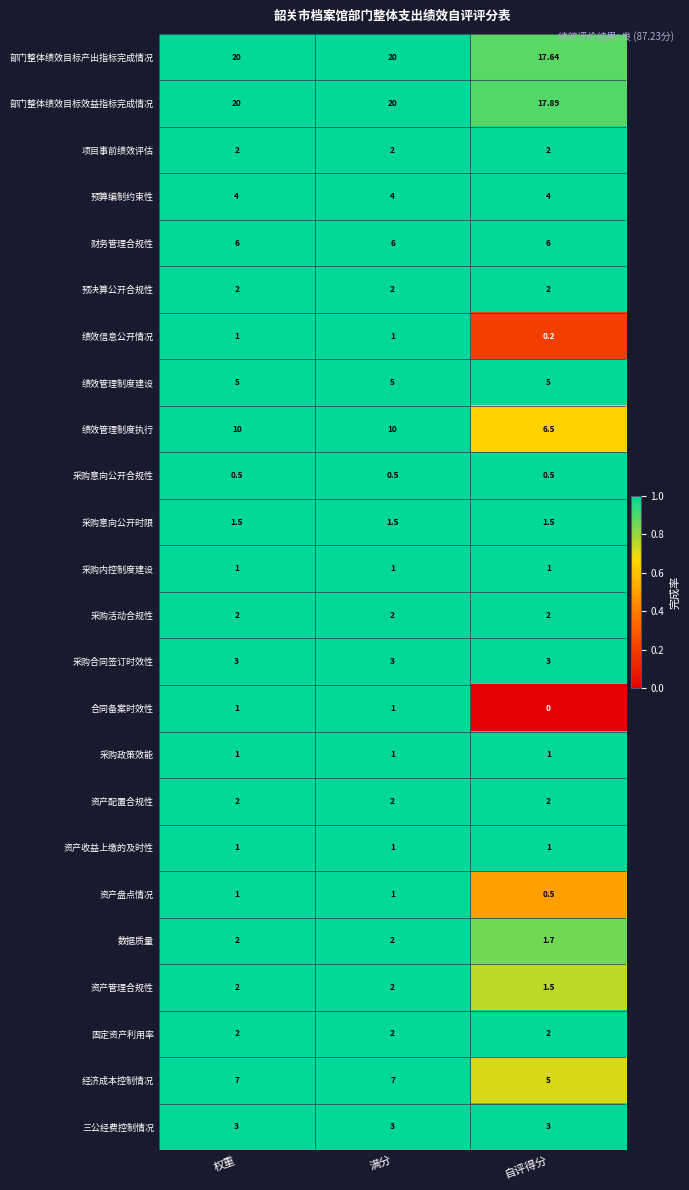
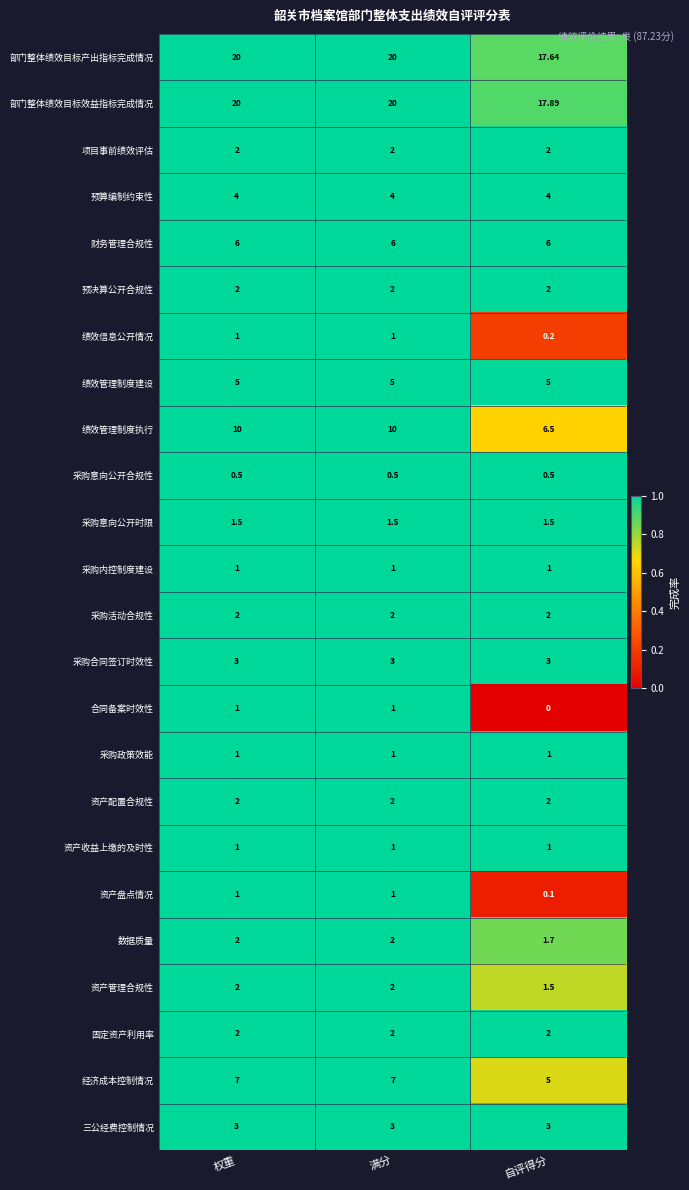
资产盘点情况, 自评得分: 0.5 -> 0.1
